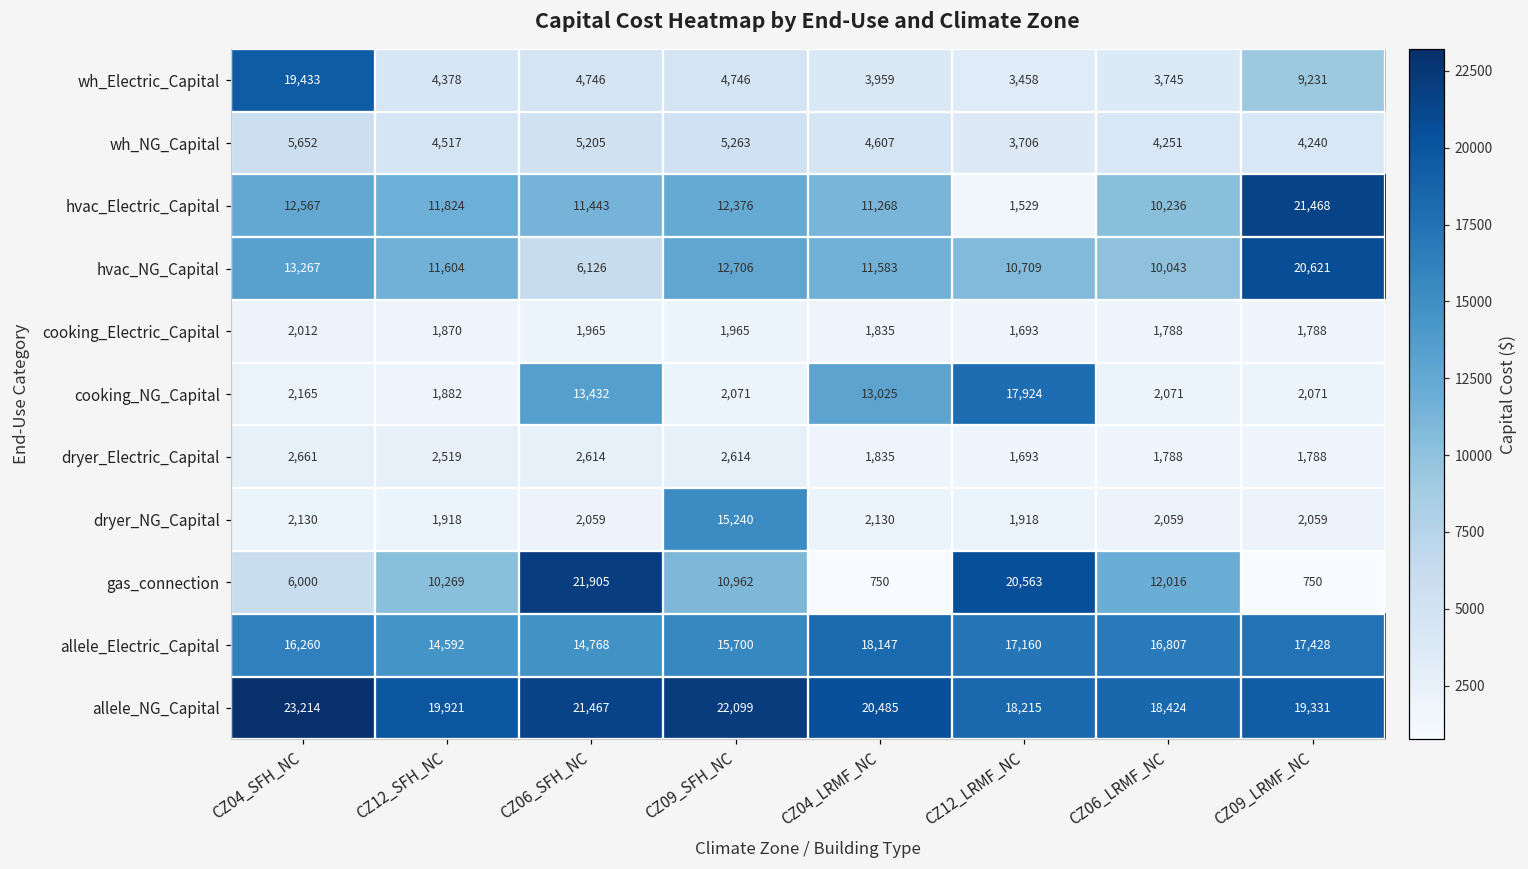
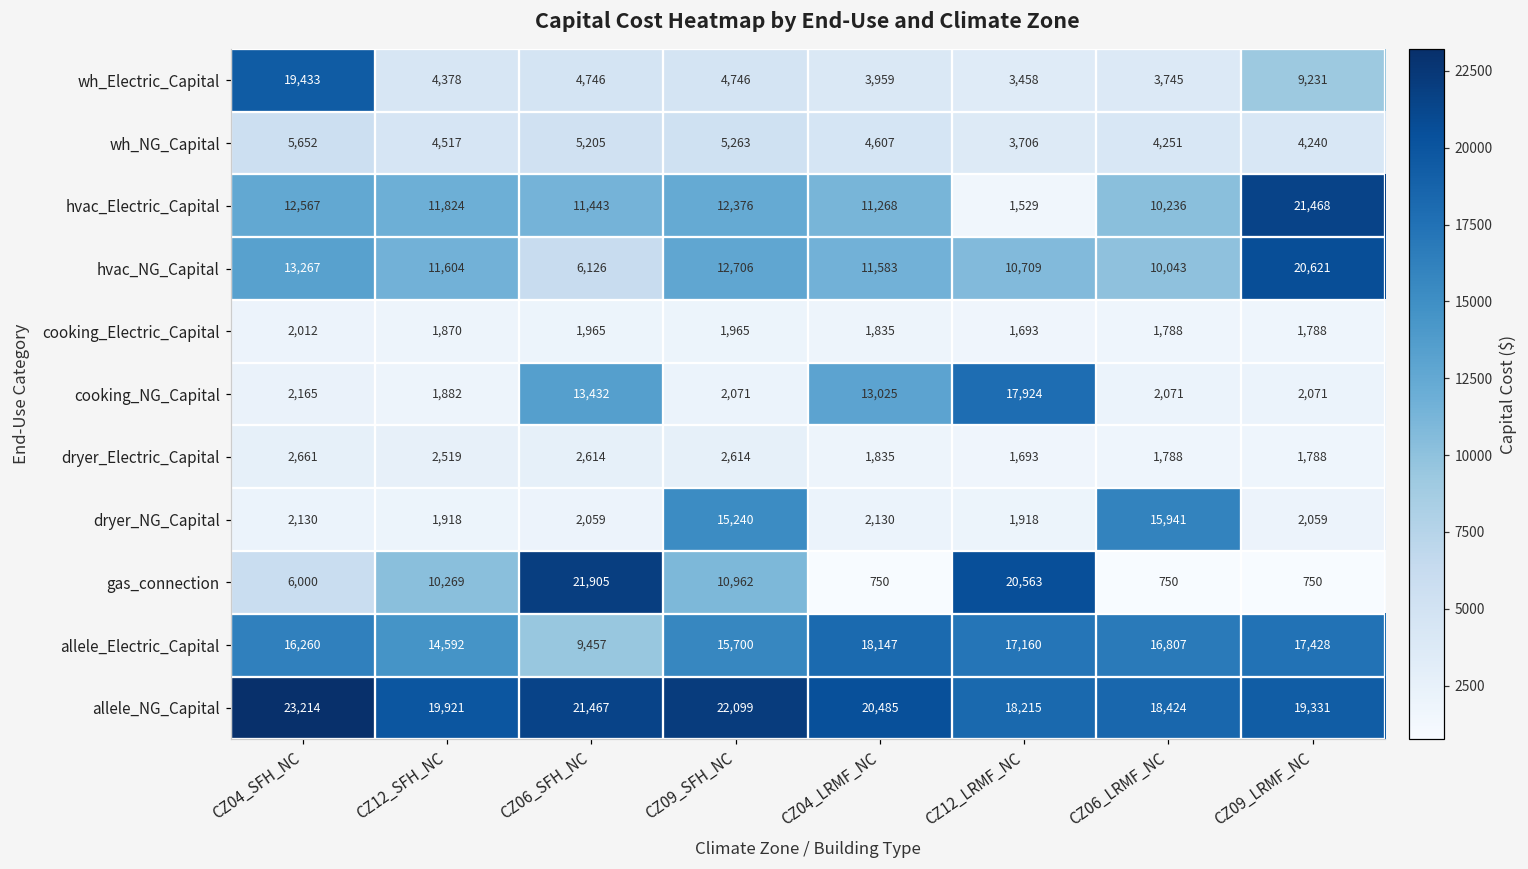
dryer_NG_Capital, CZ06_LRMF_NC: 2,059 -> 15,941
gas_connection, CZ06_LRMF_NC: 12,016 -> 750
allele_Electric_Capital, CZ06_SFH_NC: 14,768 -> 9,457
